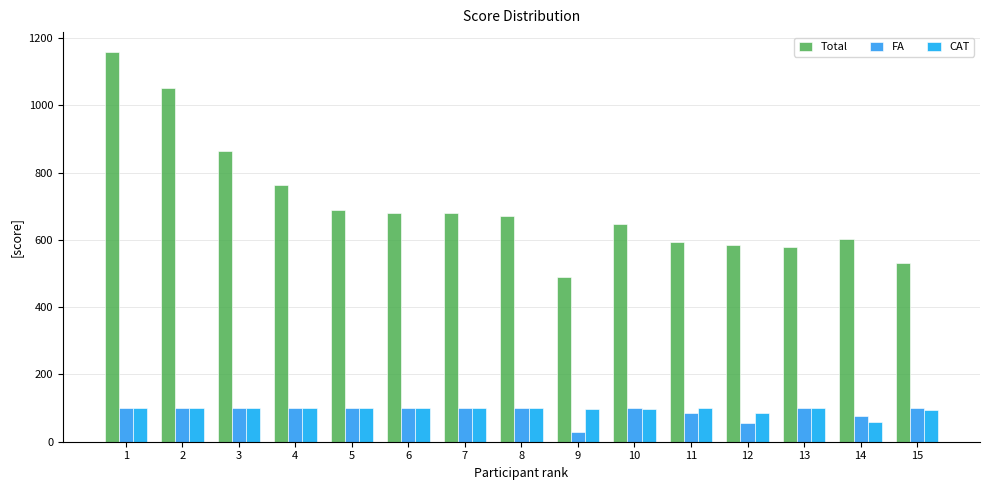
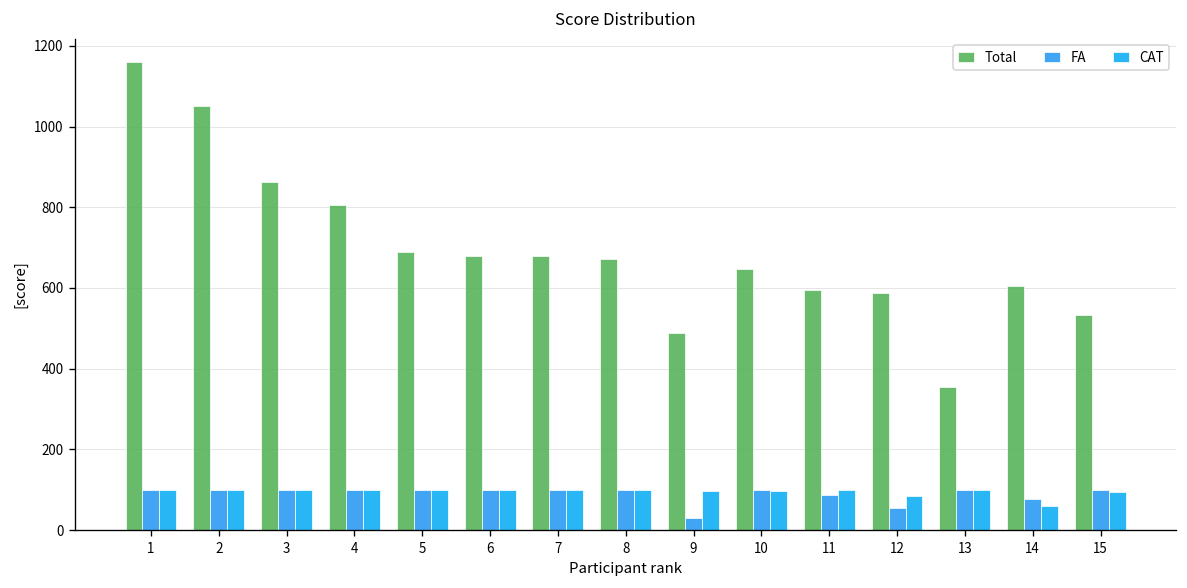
Total, 4: 760 -> 810
Total, 13: 580 -> 360
